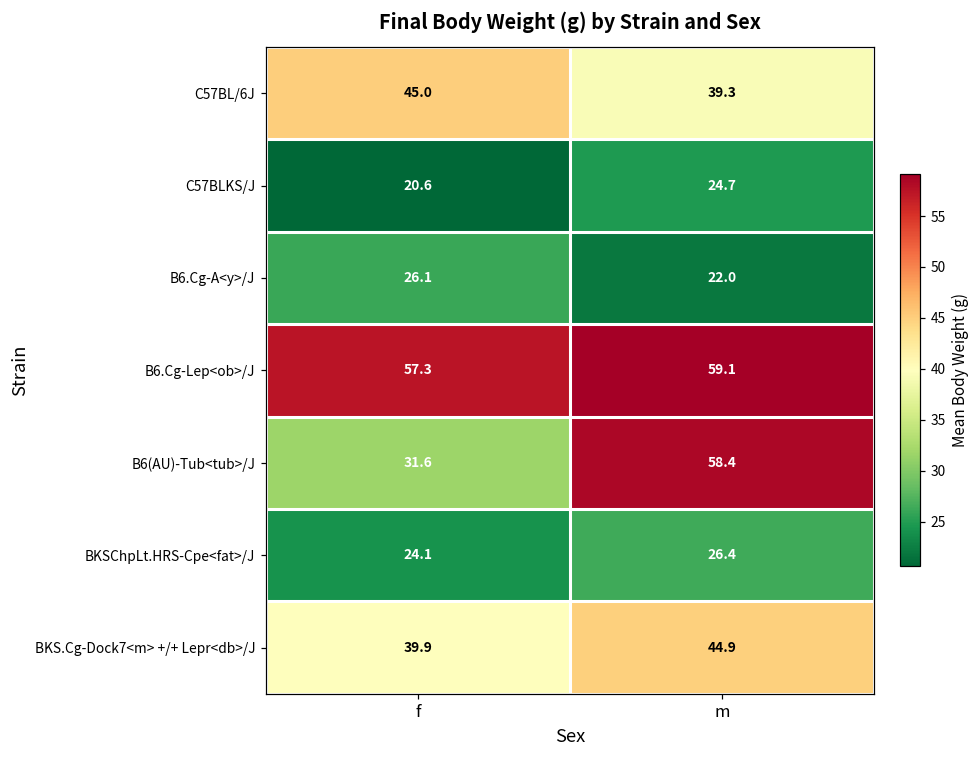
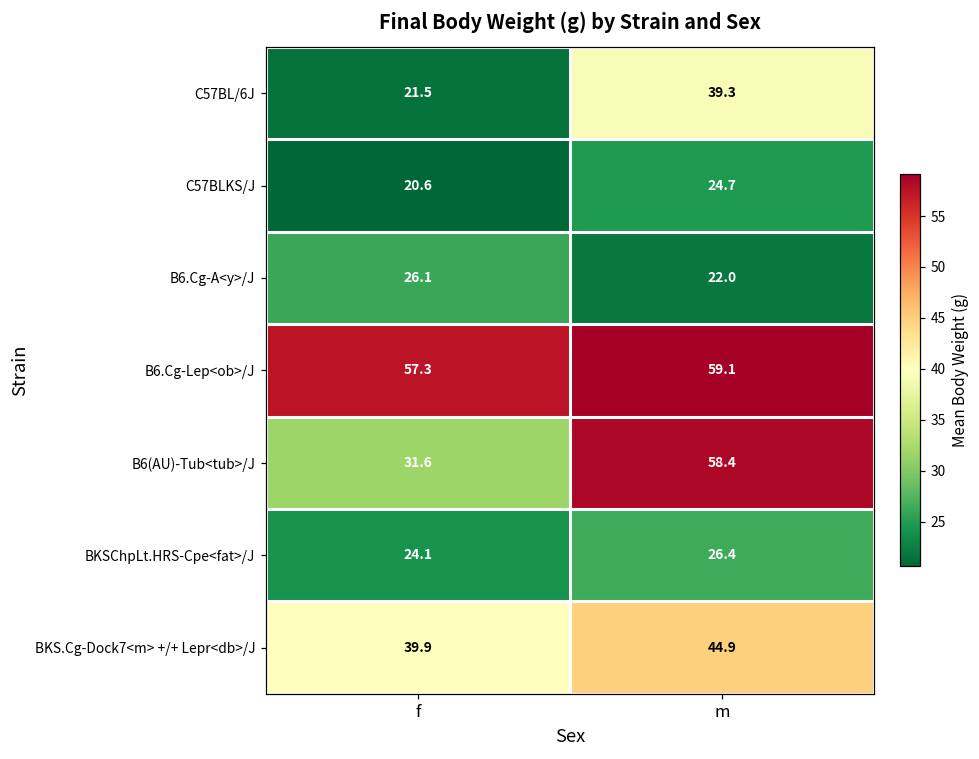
C57BL/6J, f: 45.0 -> 21.5
